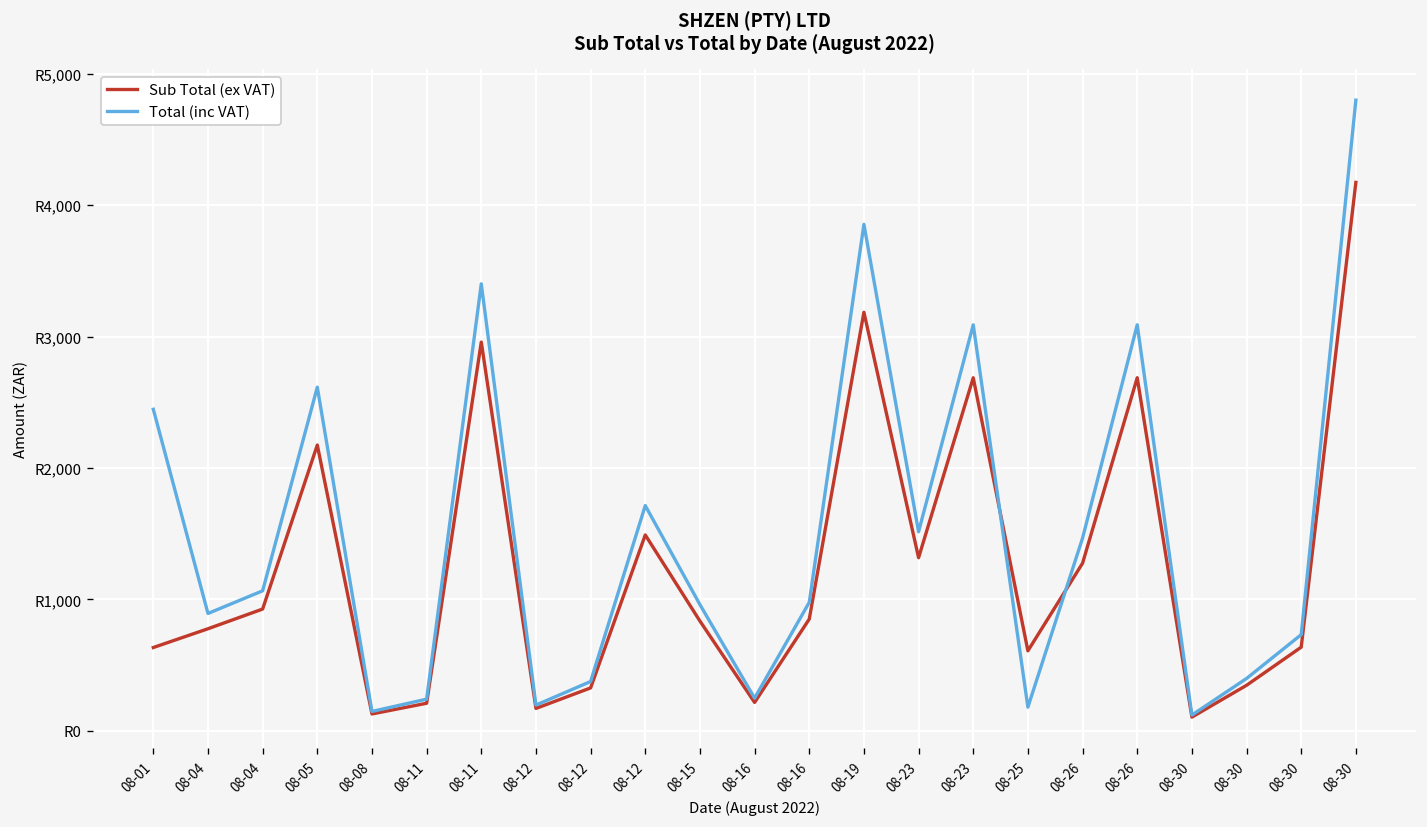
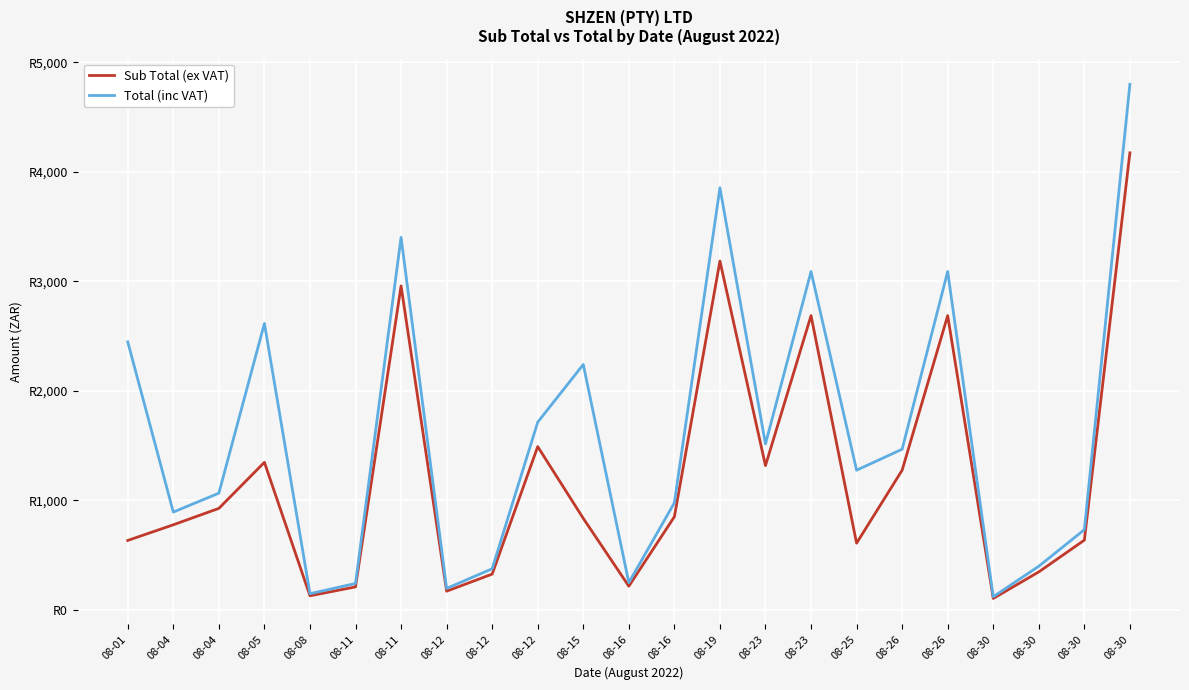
Sub Total (ex VAT), 08-05: R2,170 -> R1,350
Total (inc VAT), 08-15: R960 -> R2,240
Total (inc VAT), 08-25: R180 -> R1,270
